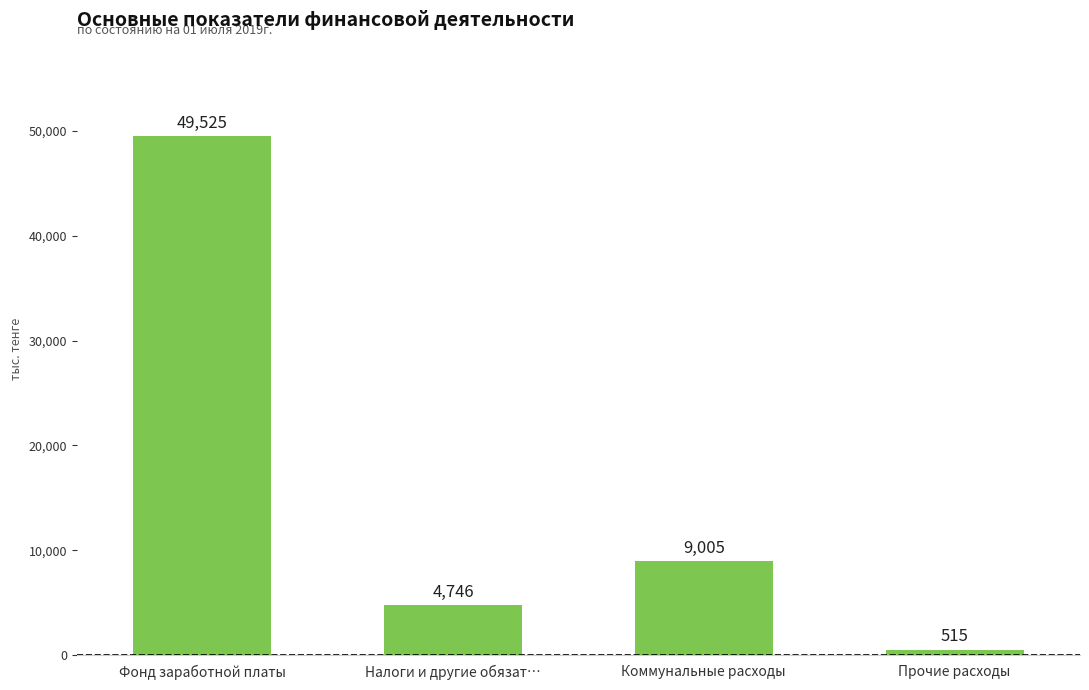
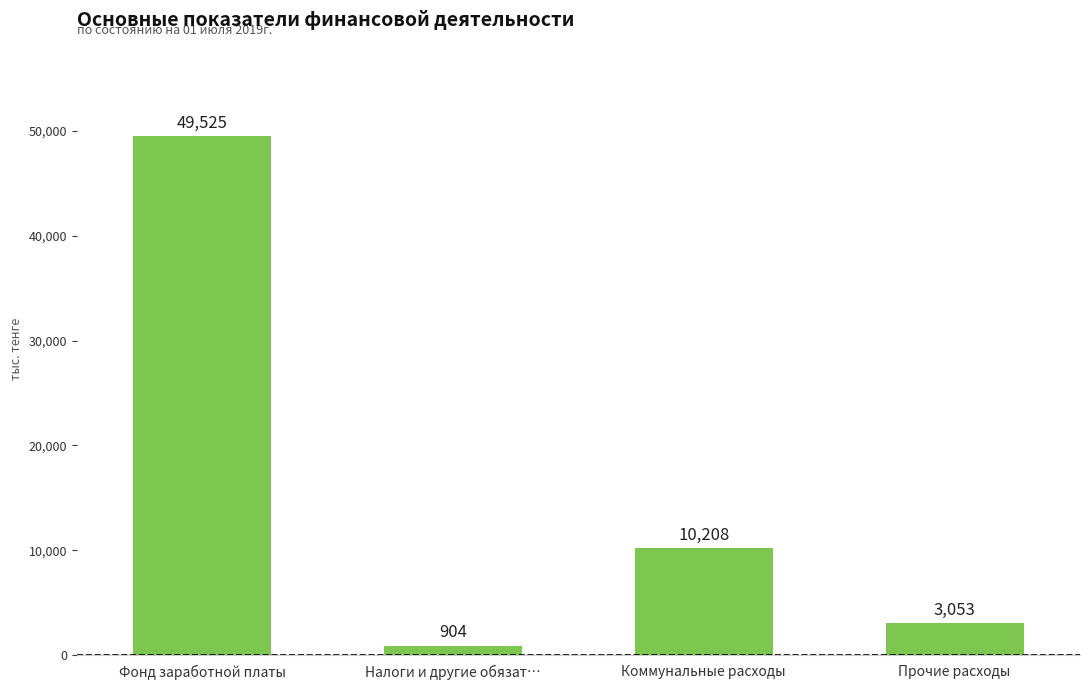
Налоги и другие обязат…: 4,746 -> 904
Коммунальные расходы: 9,005 -> 10,208
Прочие расходы: 515 -> 3,053
